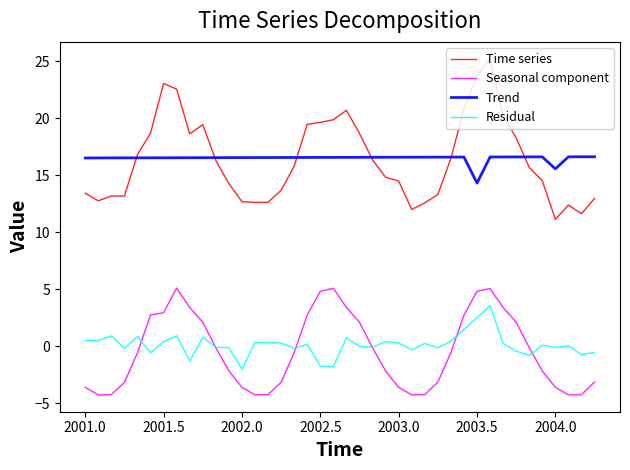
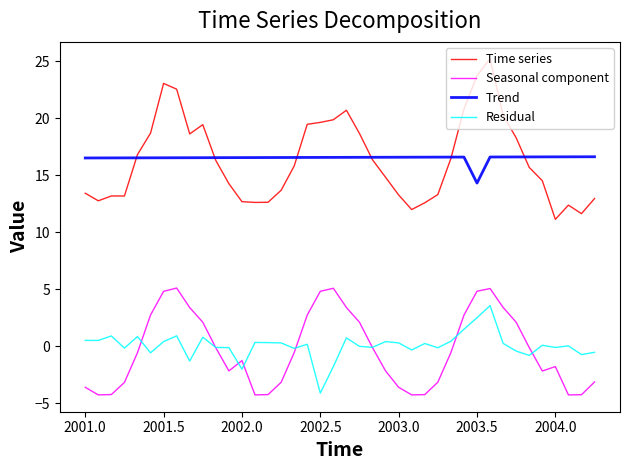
Seasonal component, 2001.5: 2.9 -> 4.8
Seasonal component, 2002.0: -3.6 -> -1.3
Residual, 2002.5: -1.7 -> -4.1
Time series, 2003.0: 14.5 -> 13.3
Seasonal component, 2004.0: -3.6 -> -1.8
Trend, 2004.0: 15.5 -> 16.6
